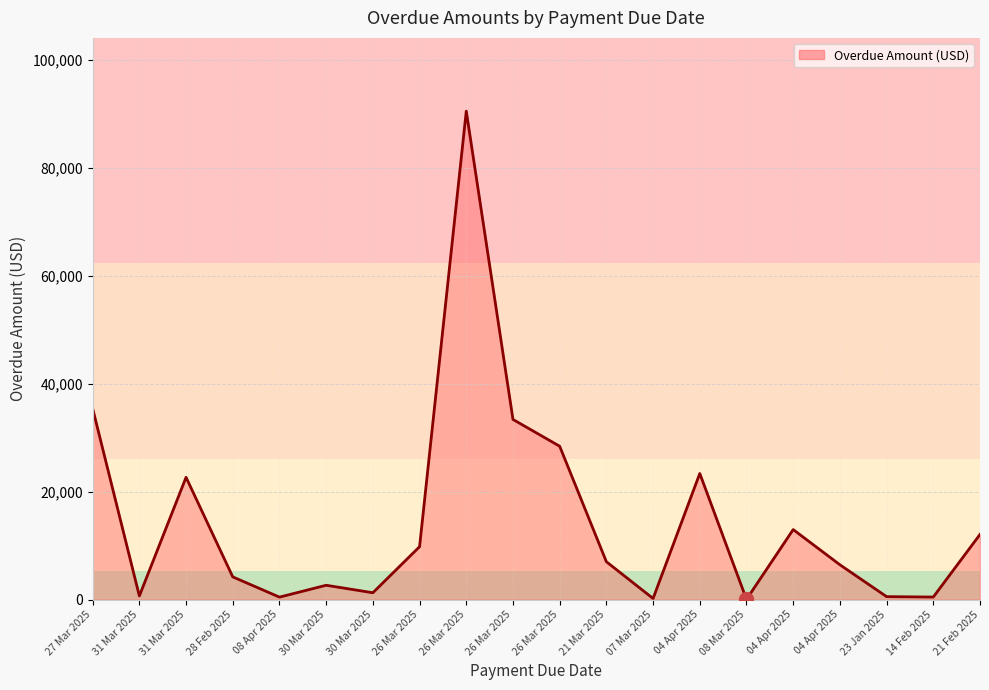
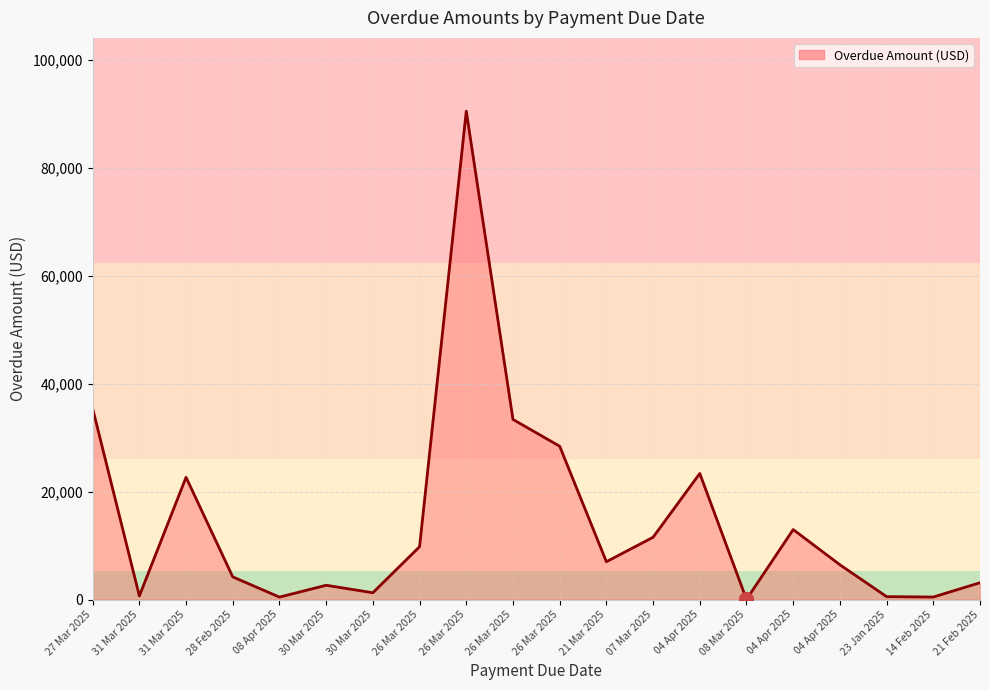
Overdue Amount (USD), 07 Mar 2025: 0 -> 12,000
Overdue Amount (USD), 21 Feb 2025: 12,000 -> 3,000
